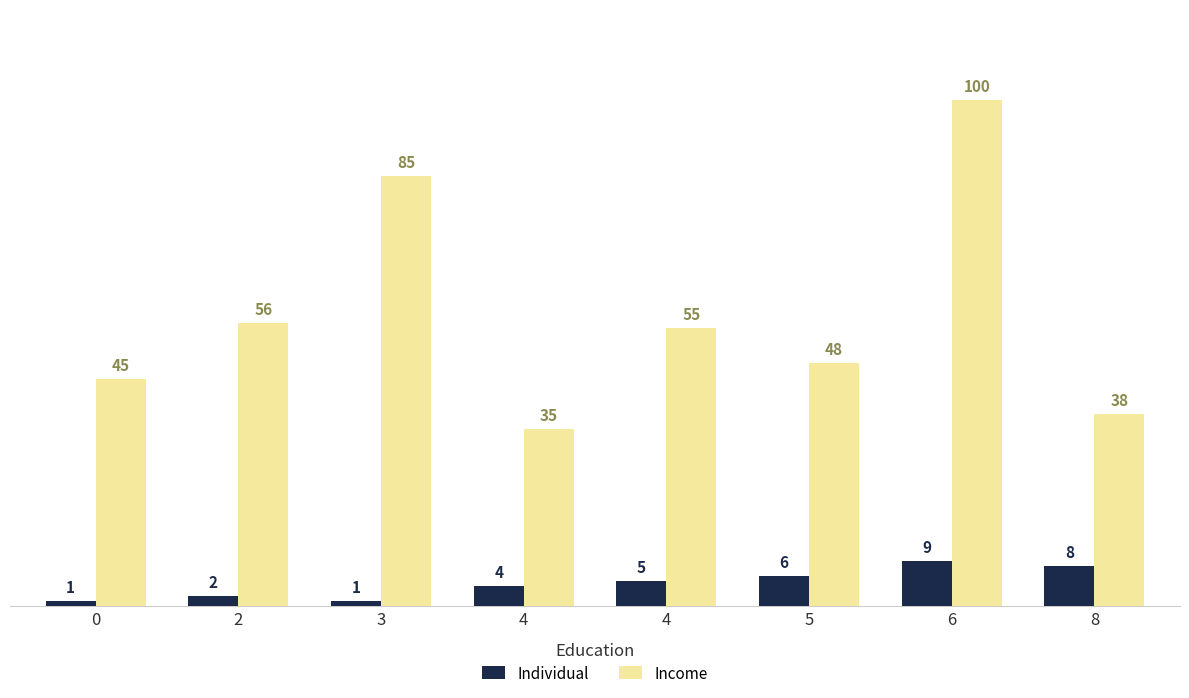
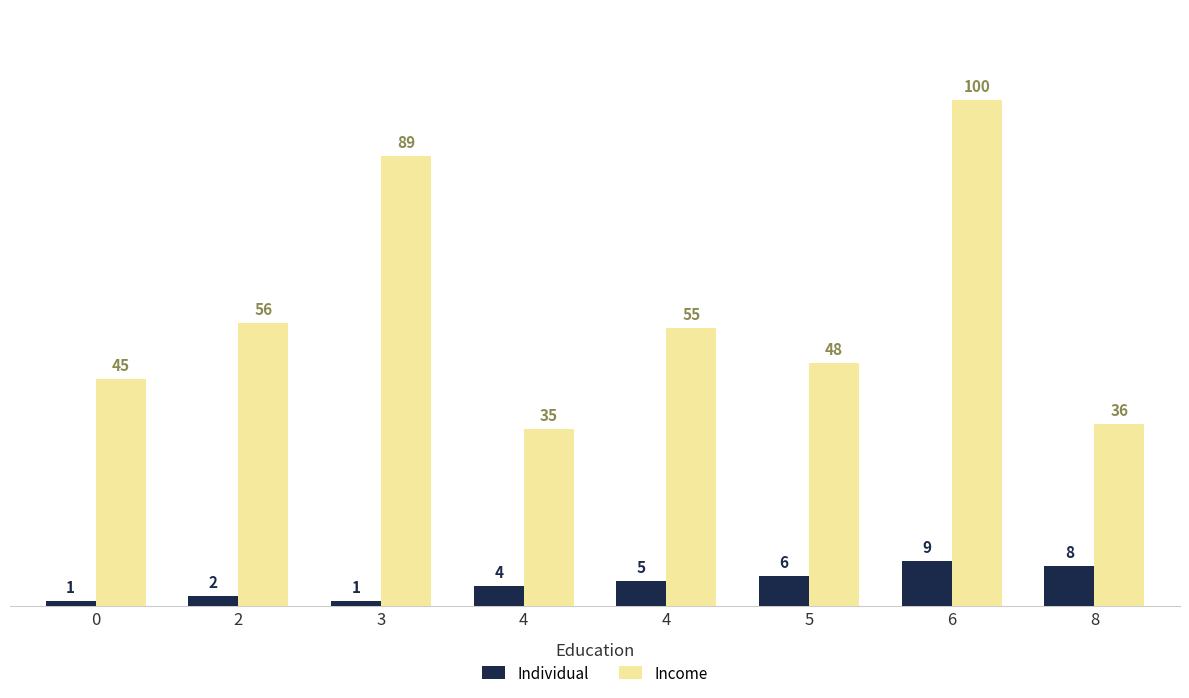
Income, 3: 85 -> 89
Income, 8: 38 -> 36
